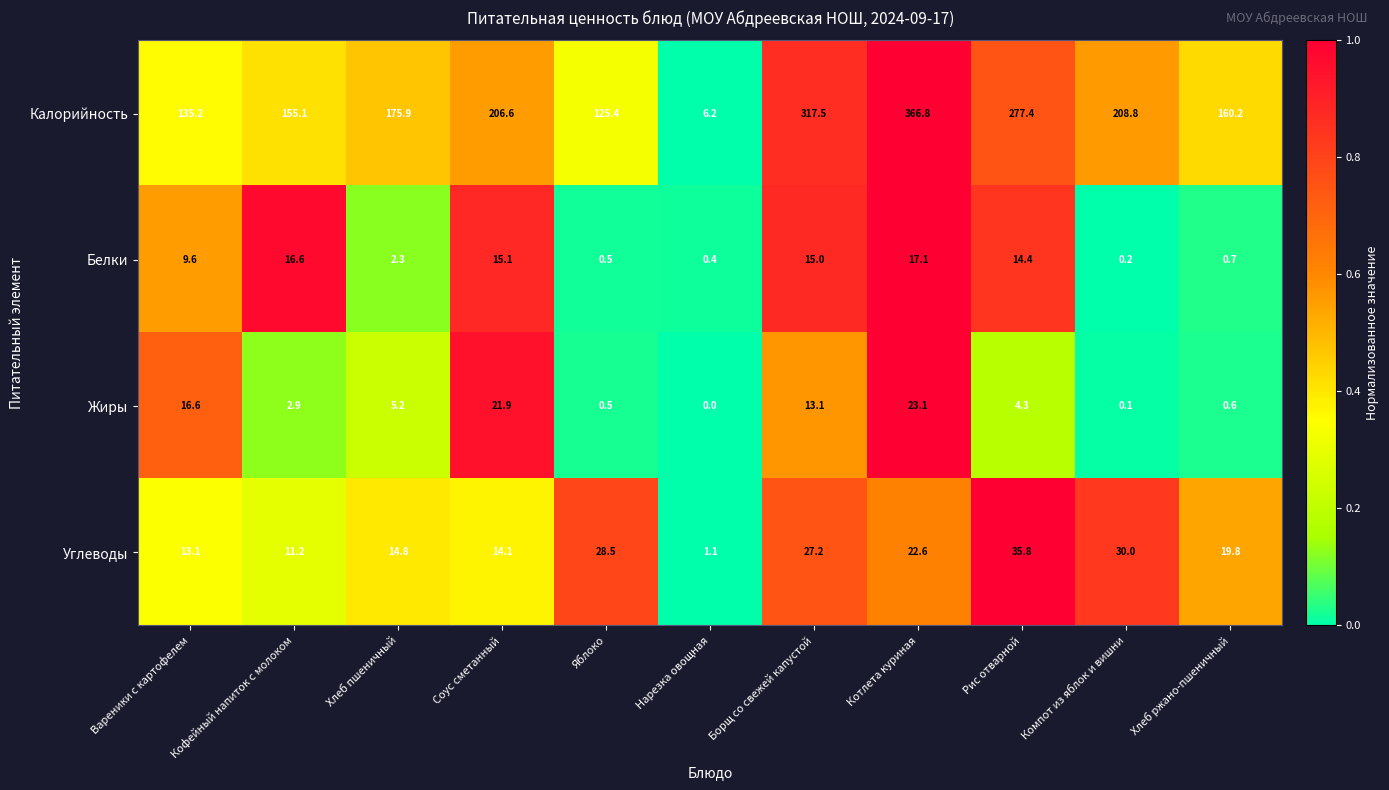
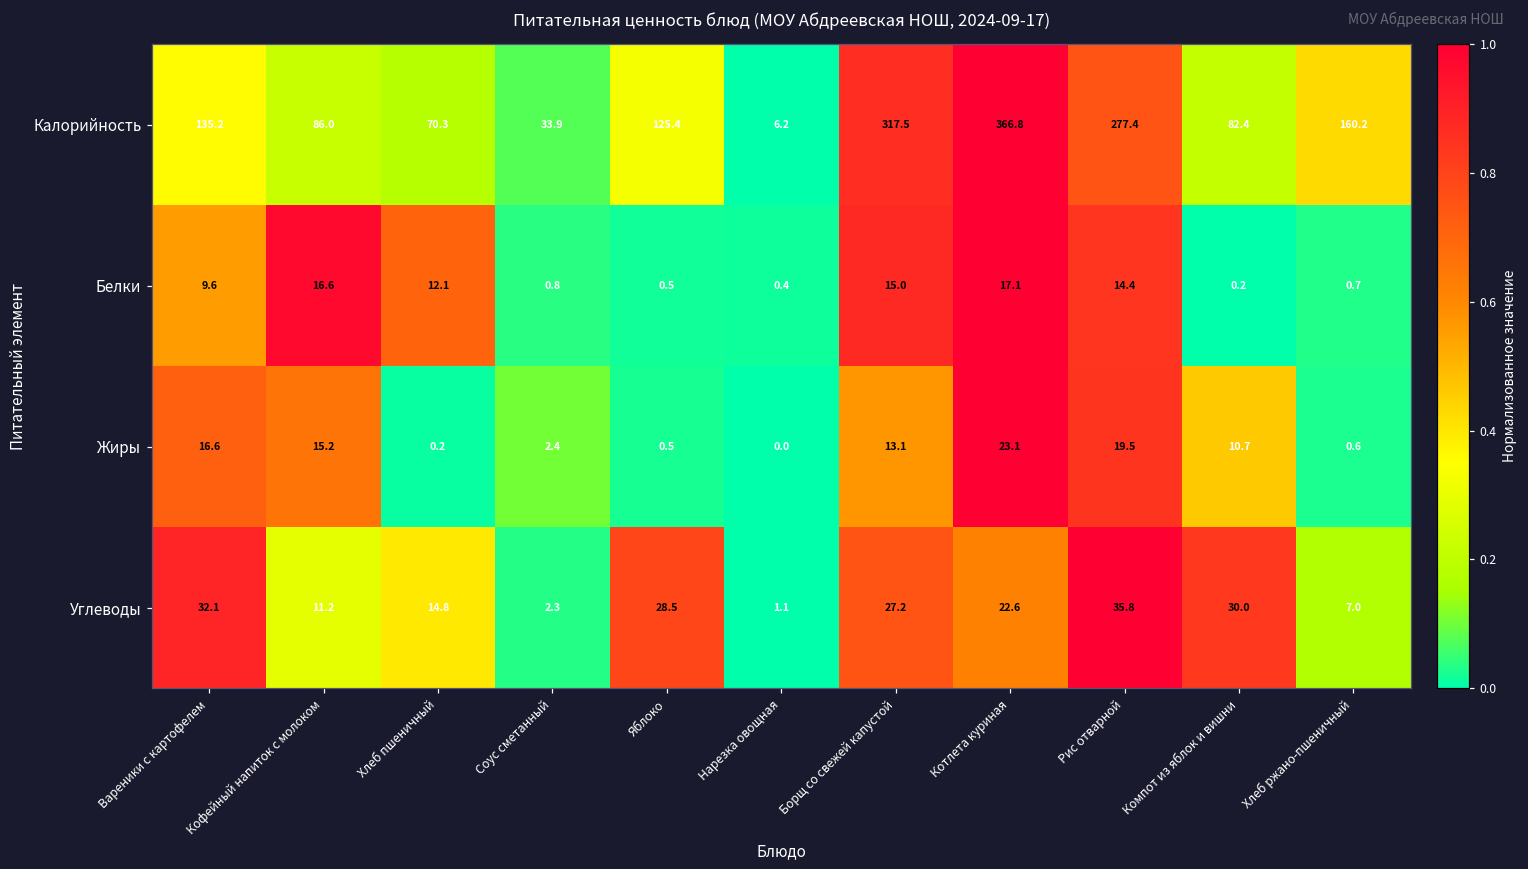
Калорийность, Кофейный напиток с молоком: 155.1 -> 86.0
Калорийность, Хлеб пшеничный: 175.9 -> 70.3
Калорийность, Соус сметанный: 206.6 -> 33.9
Калорийность, Компот из яблок и вишни: 208.8 -> 82.4
Белки, Хлеб пшеничный: 2.3 -> 12.1
Белки, Соус сметанный: 15.1 -> 0.8
Жиры, Кофейный напиток с молоком: 2.9 -> 15.2
Жиры, Хлеб пшеничный: 5.2 -> 0.2
Жиры, Соус сметанный: 21.9 -> 2.4
Жиры, Рис отварной: 4.3 -> 19.5
Жиры, Компот из яблок и вишни: 0.1 -> 10.7
Углеводы, Вареники с картофелем: 13.1 -> 32.1
Углеводы, Соус сметанный: 14.1 -> 2.3
Углеводы, Хлеб ржано-пшеничный: 19.8 -> 7.0
